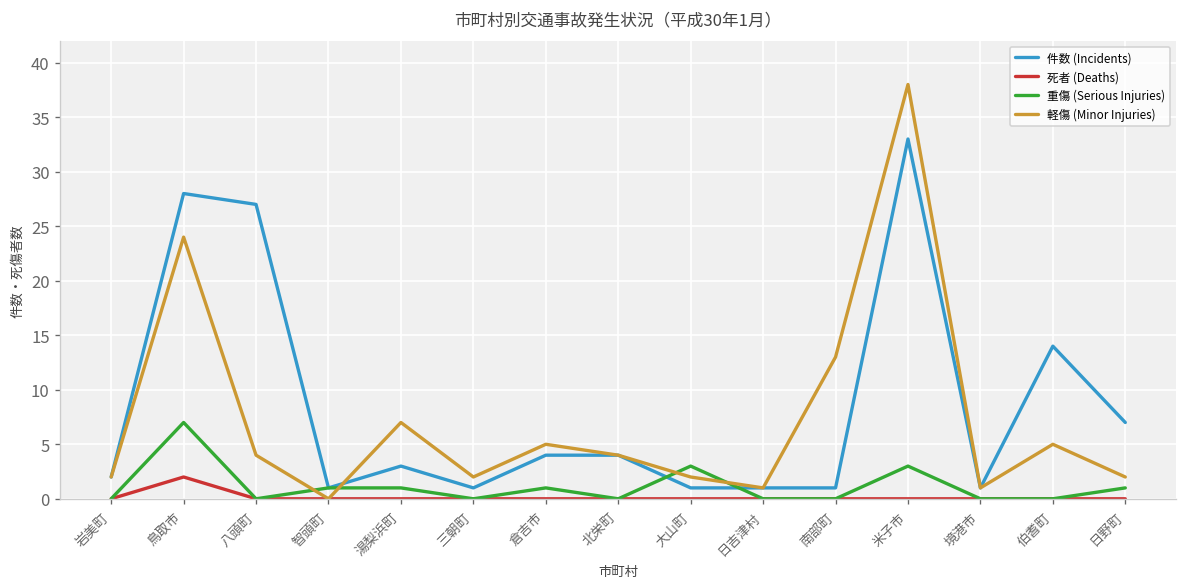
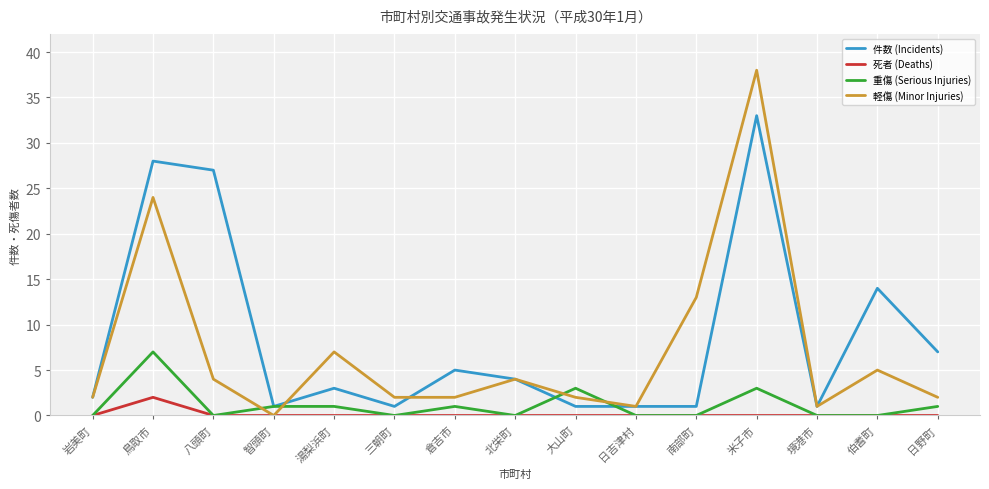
件数 (Incidents), 倉吉市: 4 -> 5
軽傷 (Minor Injuries), 倉吉市: 5 -> 2
